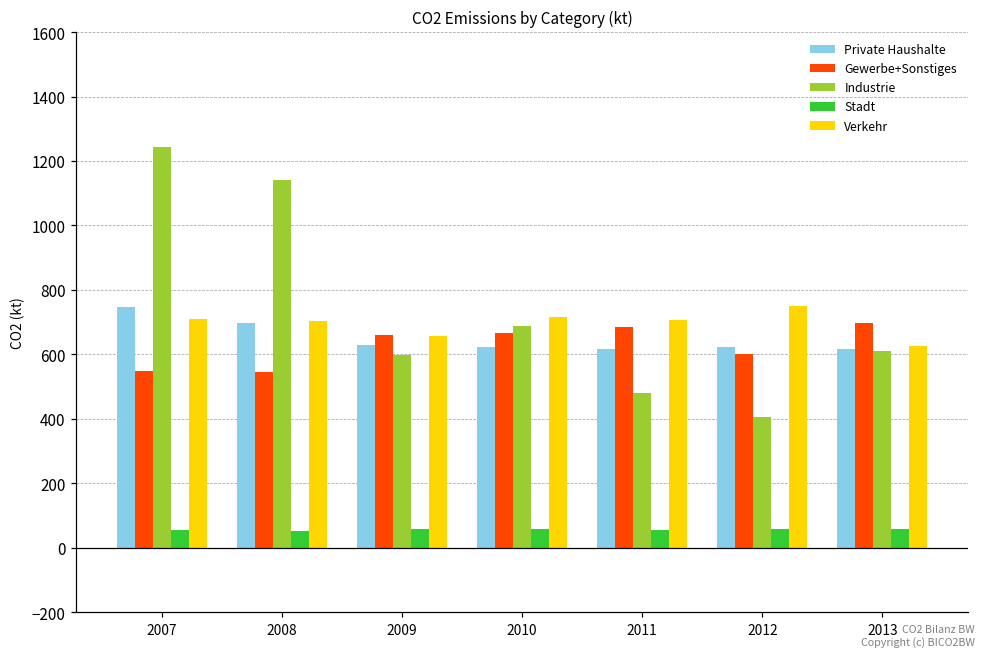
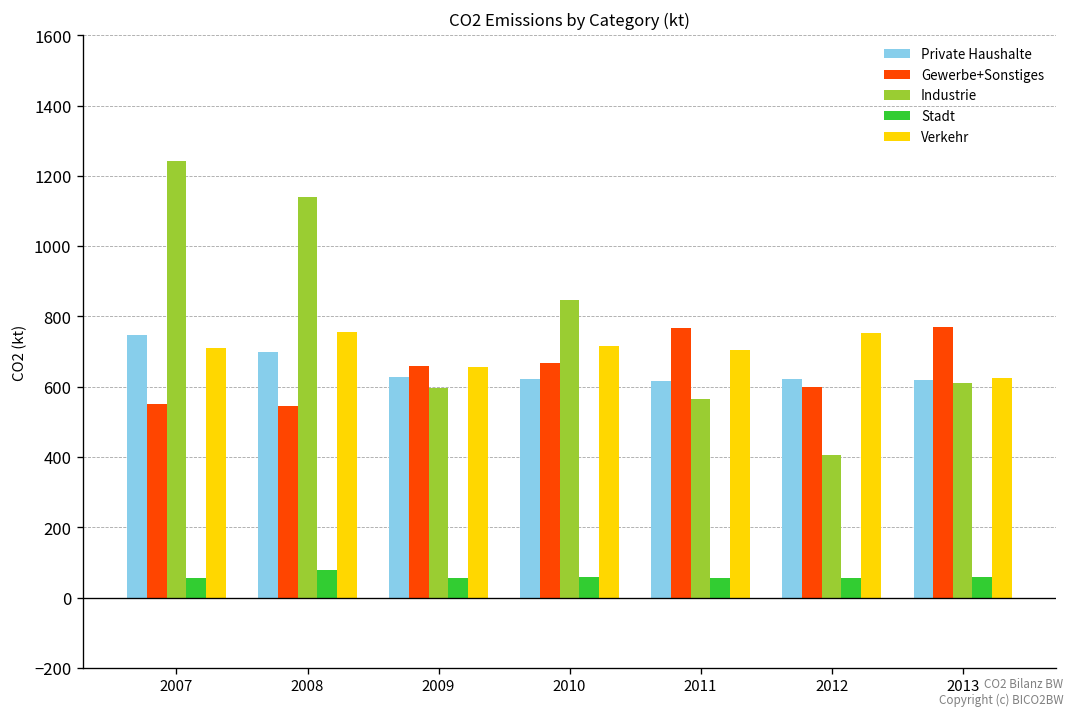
Stadt, 2008: 50 -> 80
Verkehr, 2008: 700 -> 760
Industrie, 2010: 690 -> 850
Gewerbe+Sonstiges, 2011: 690 -> 770
Industrie, 2011: 480 -> 570
Gewerbe+Sonstiges, 2013: 700 -> 770
